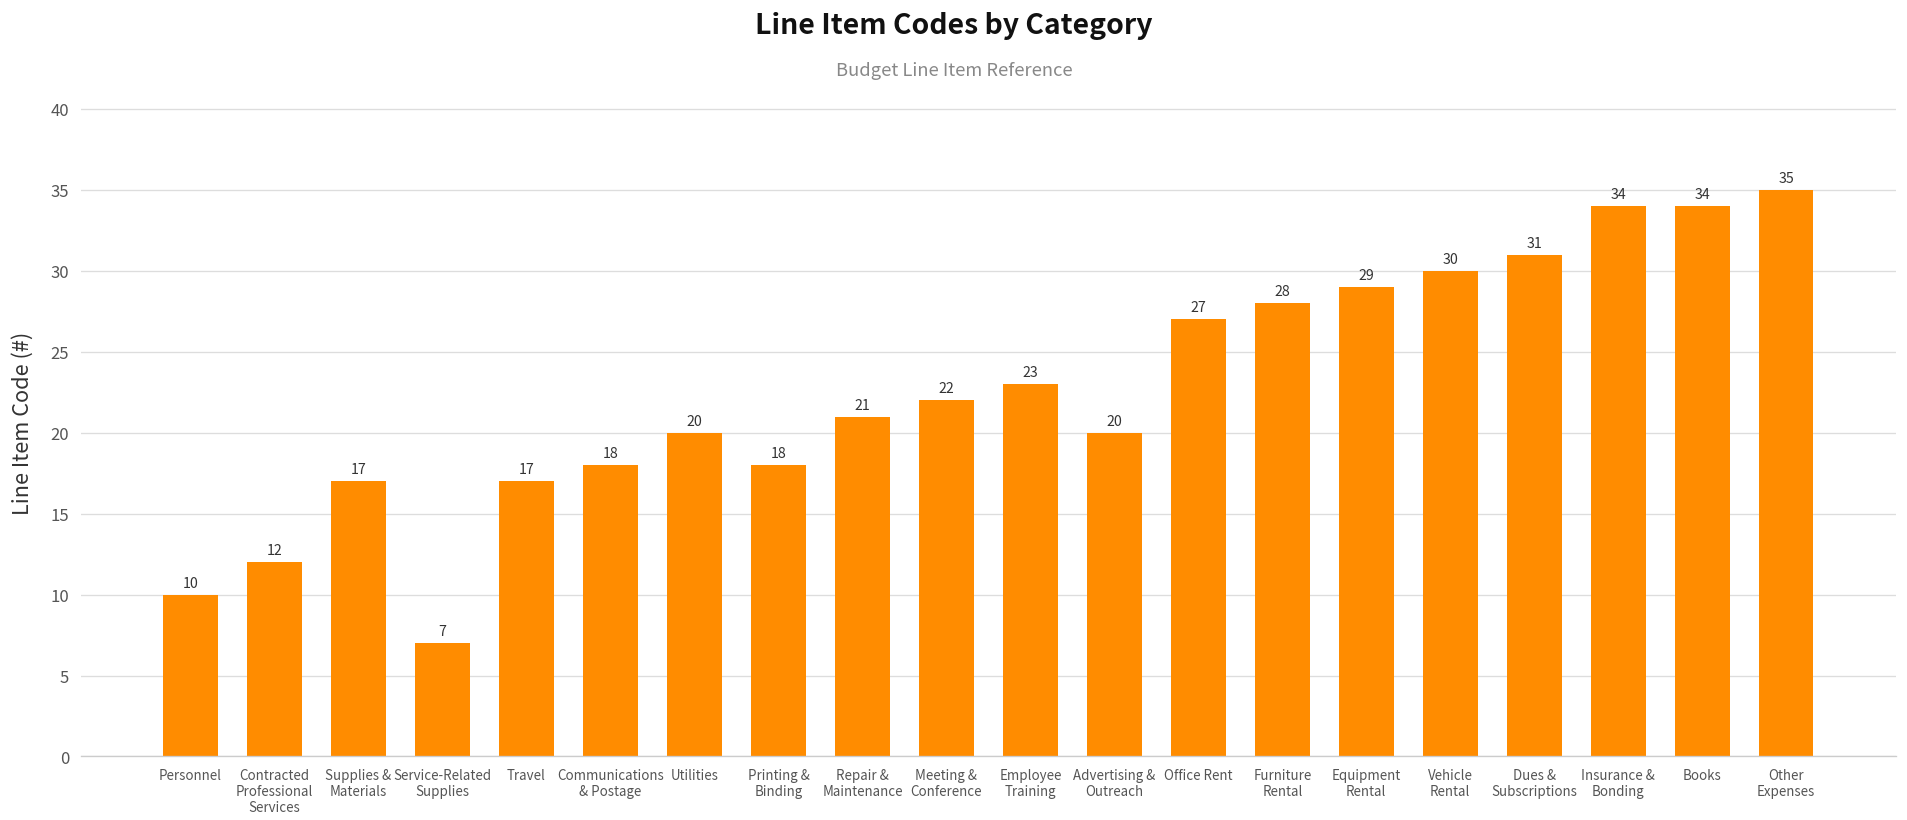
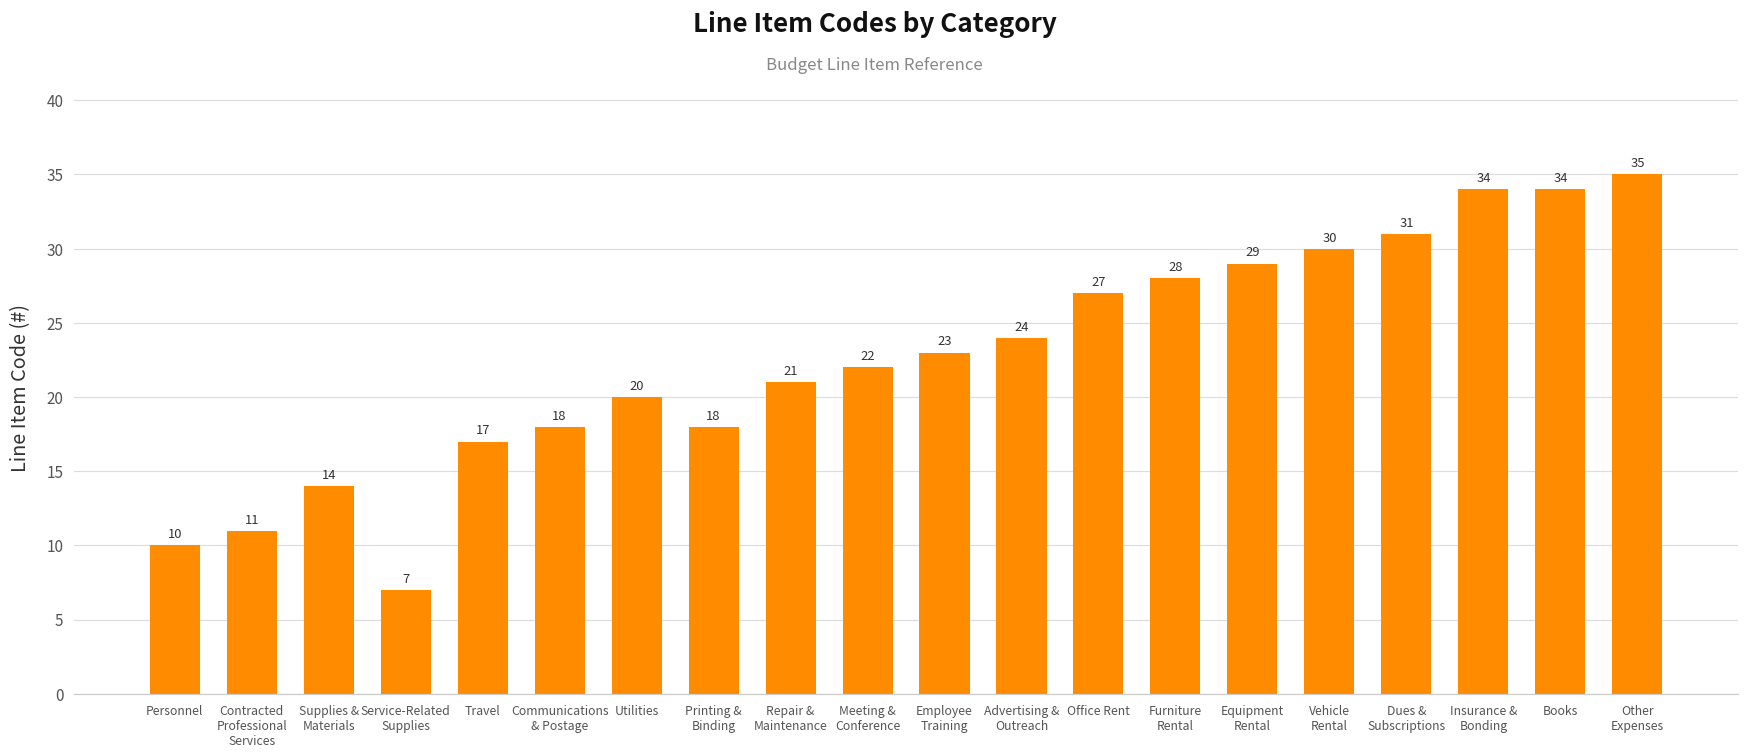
Contracted Professional Services: 12 -> 11
Supplies & Materials: 17 -> 14
Advertising & Outreach: 20 -> 24
